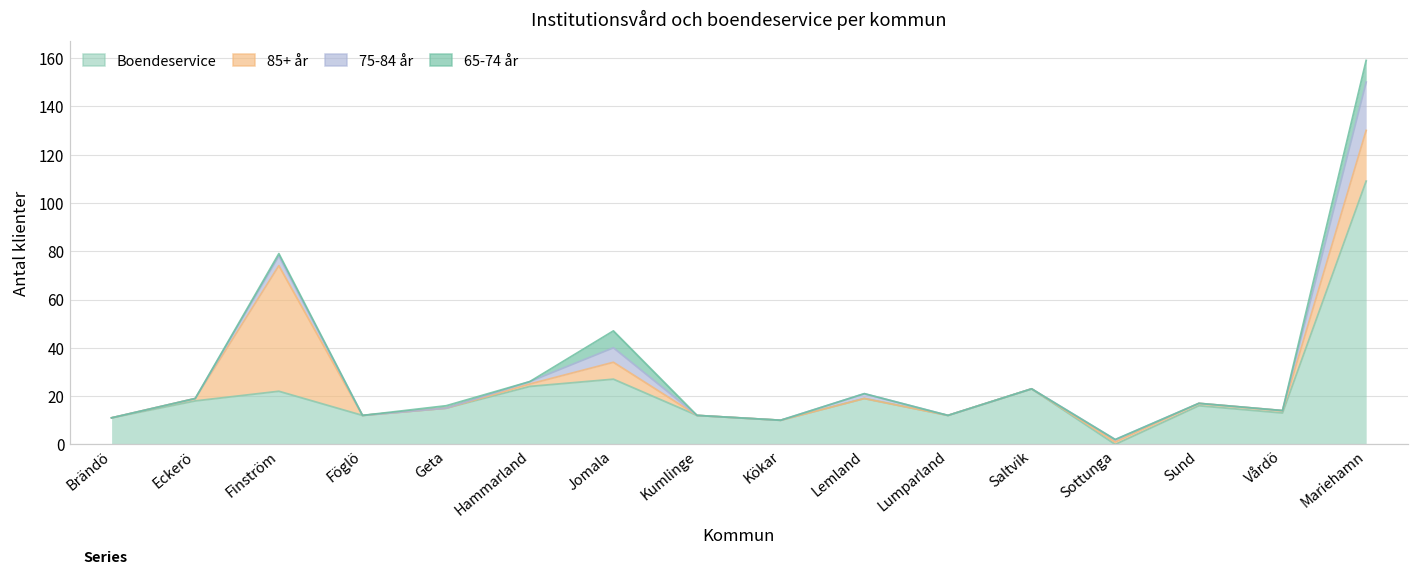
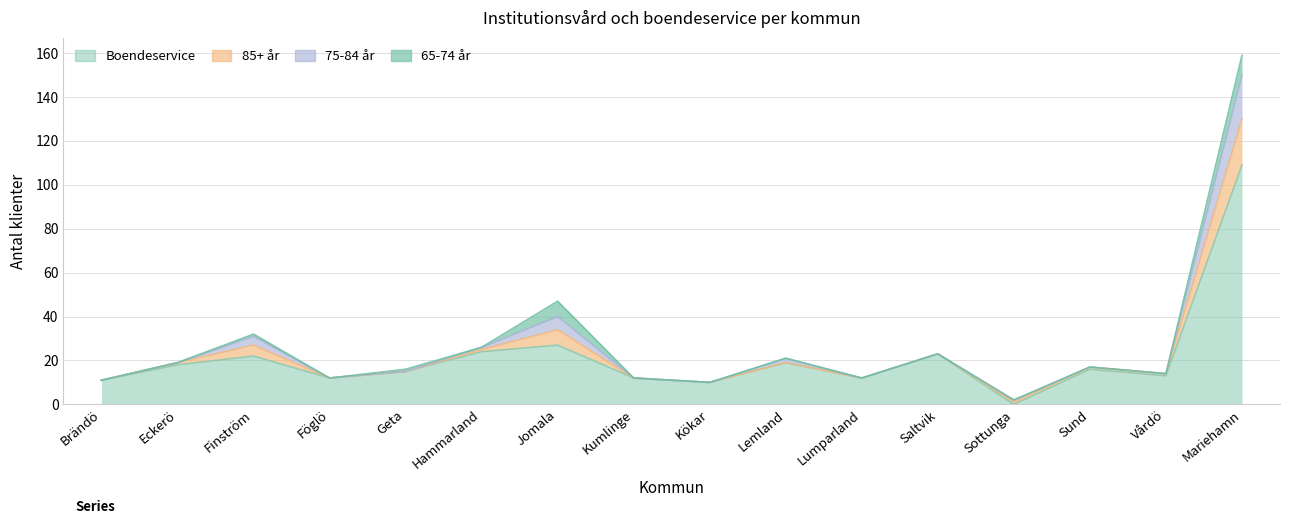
85+ år, Finström: 52 -> 5
